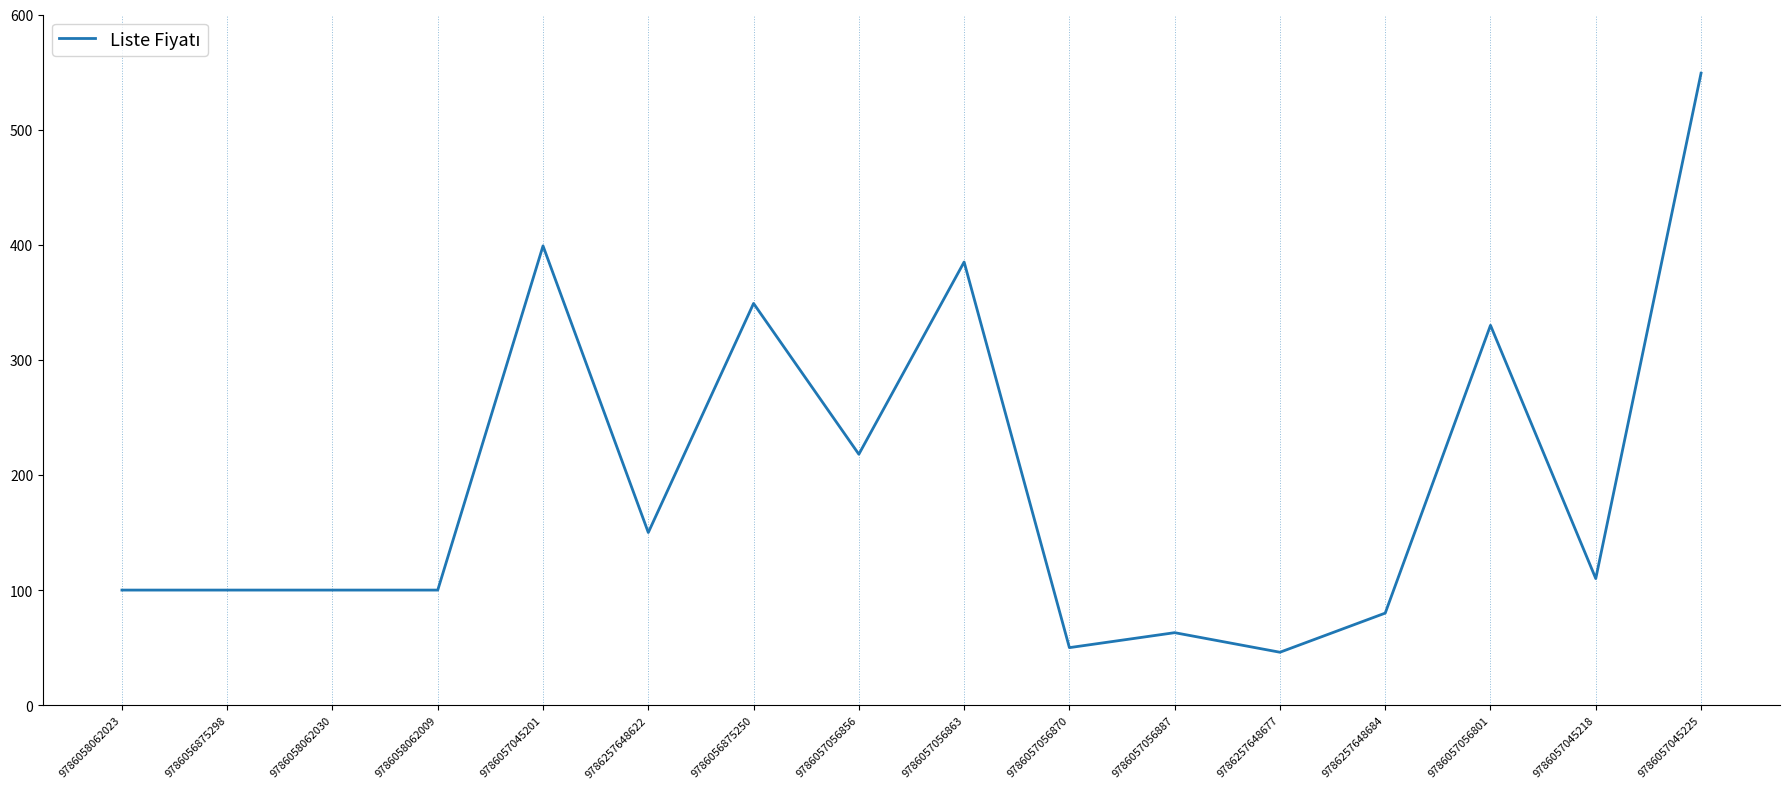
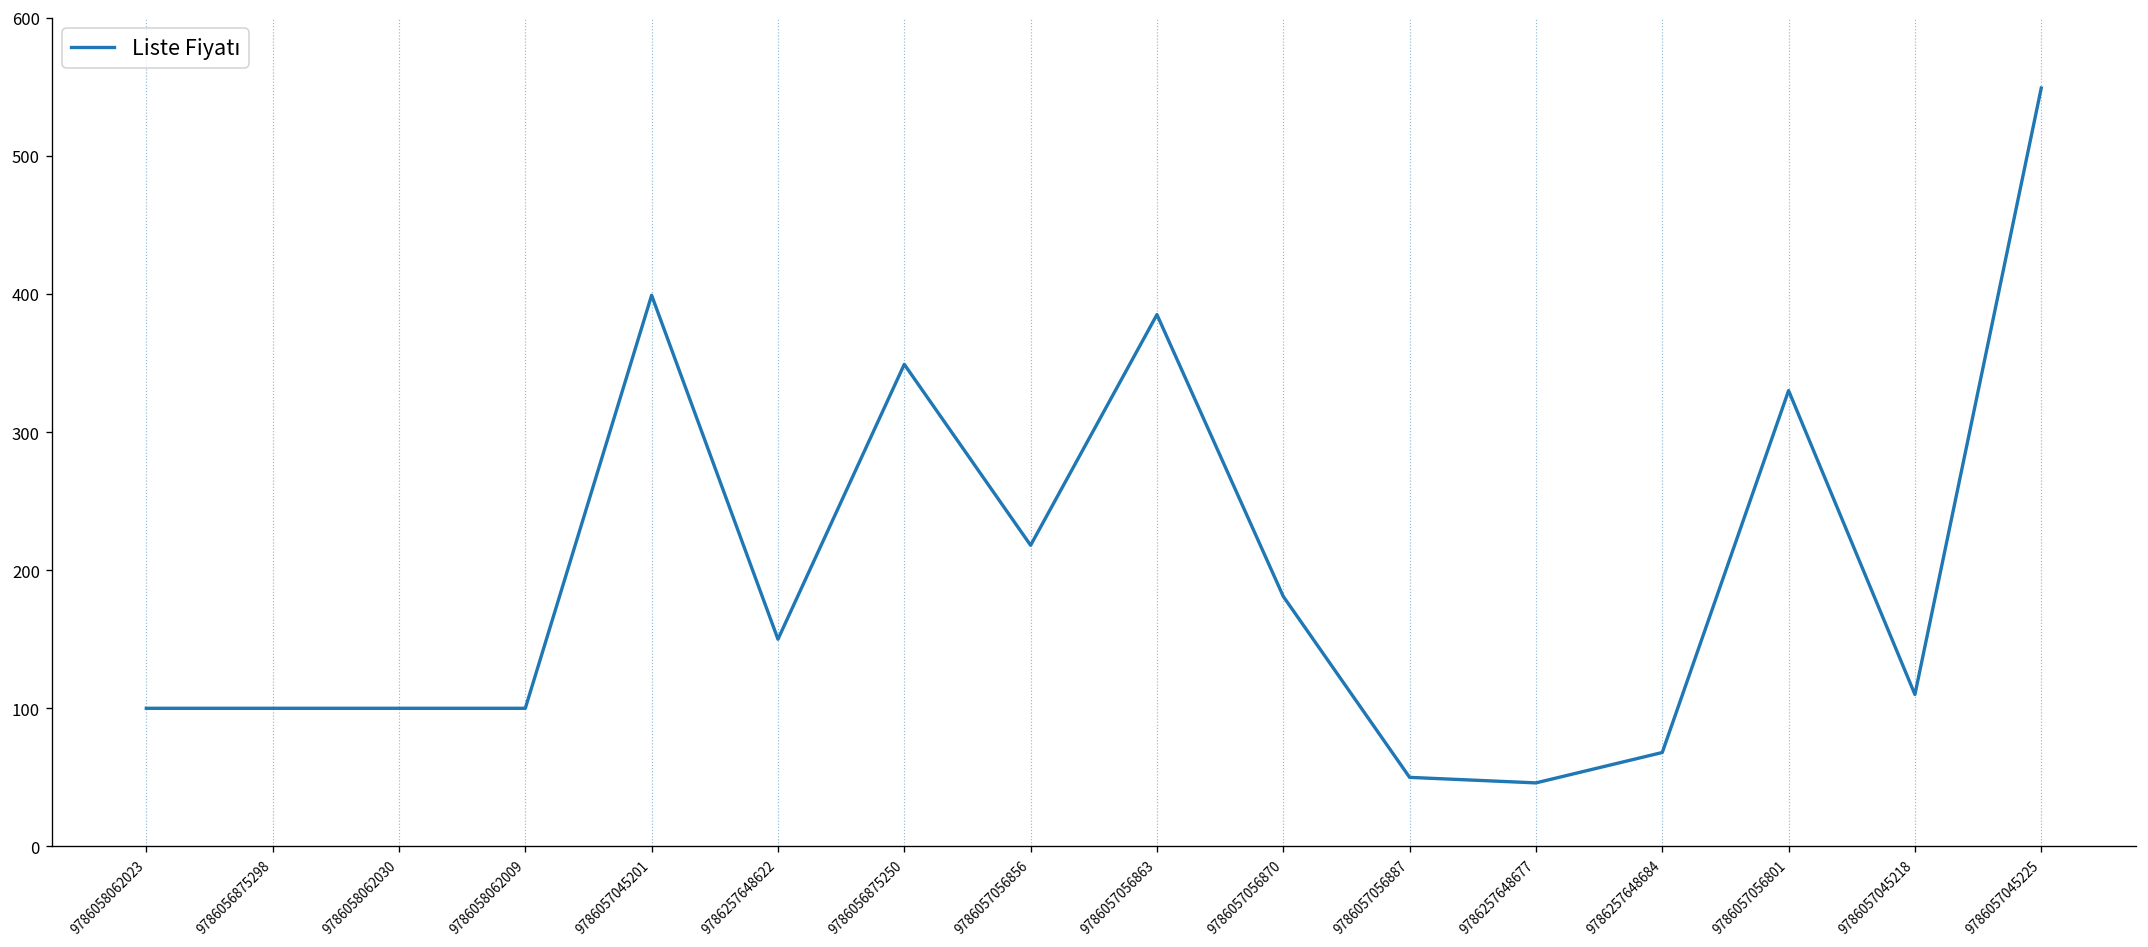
9786057056870: 50 -> 181
9786057056887: 63 -> 50
9786257648684: 80 -> 68
